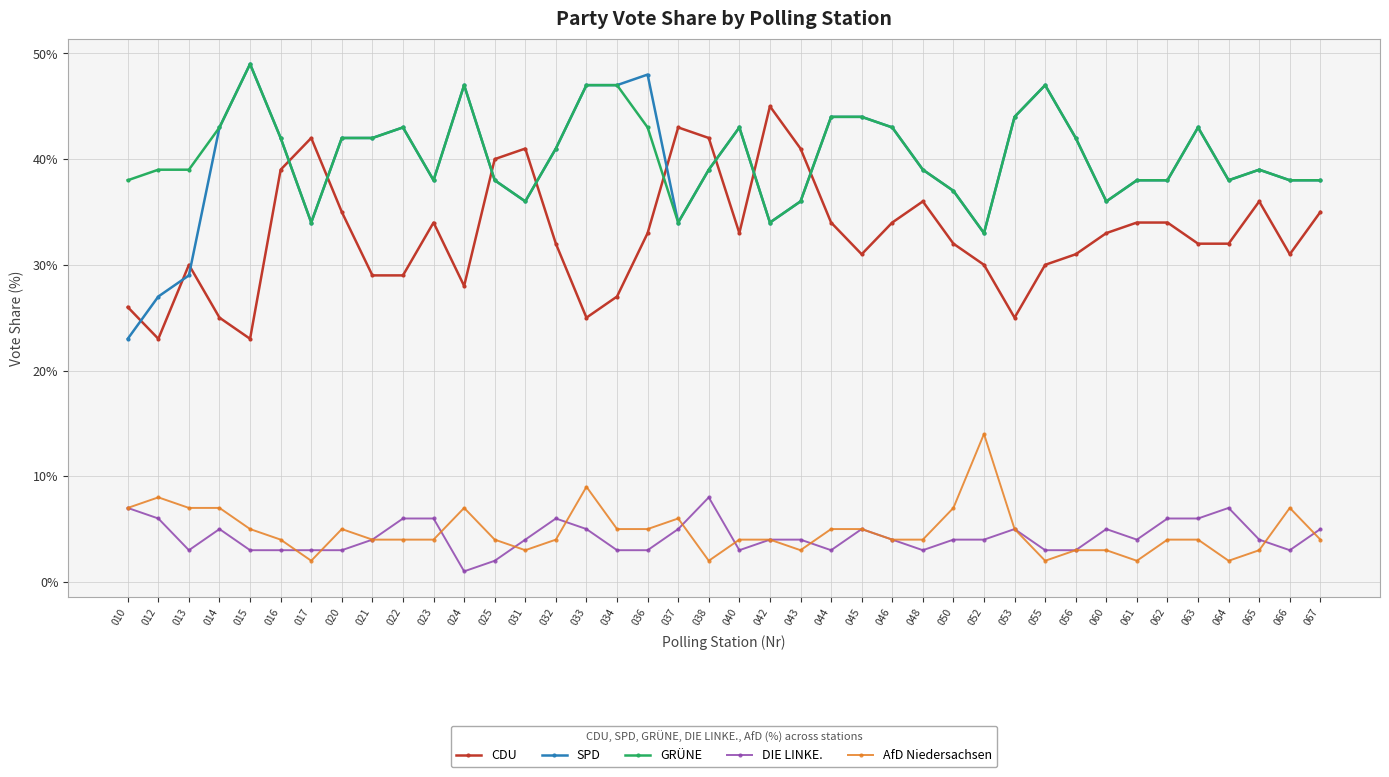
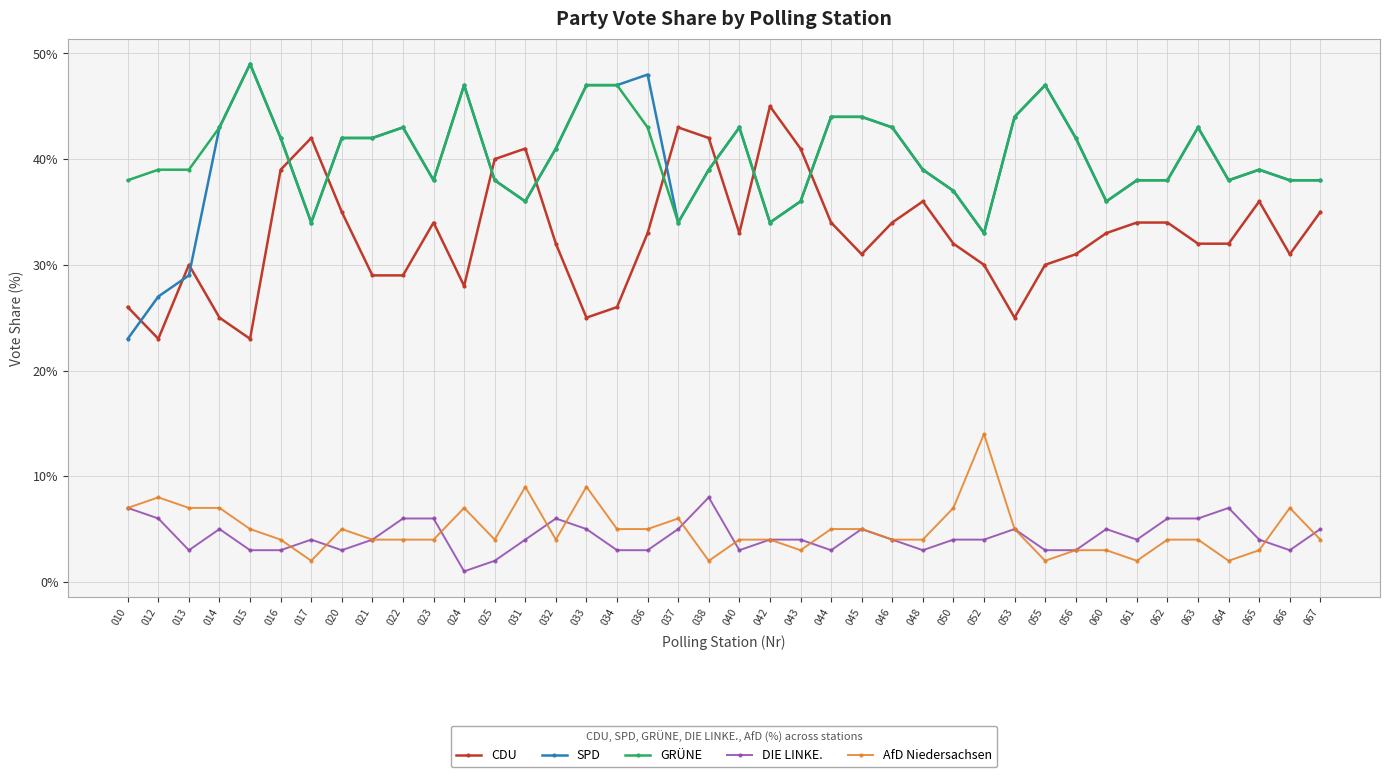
DIE LINKE., 017: 3% -> 4%
AfD Niedersachsen, 031: 3% -> 9%
CDU, 034: 27% -> 26%
